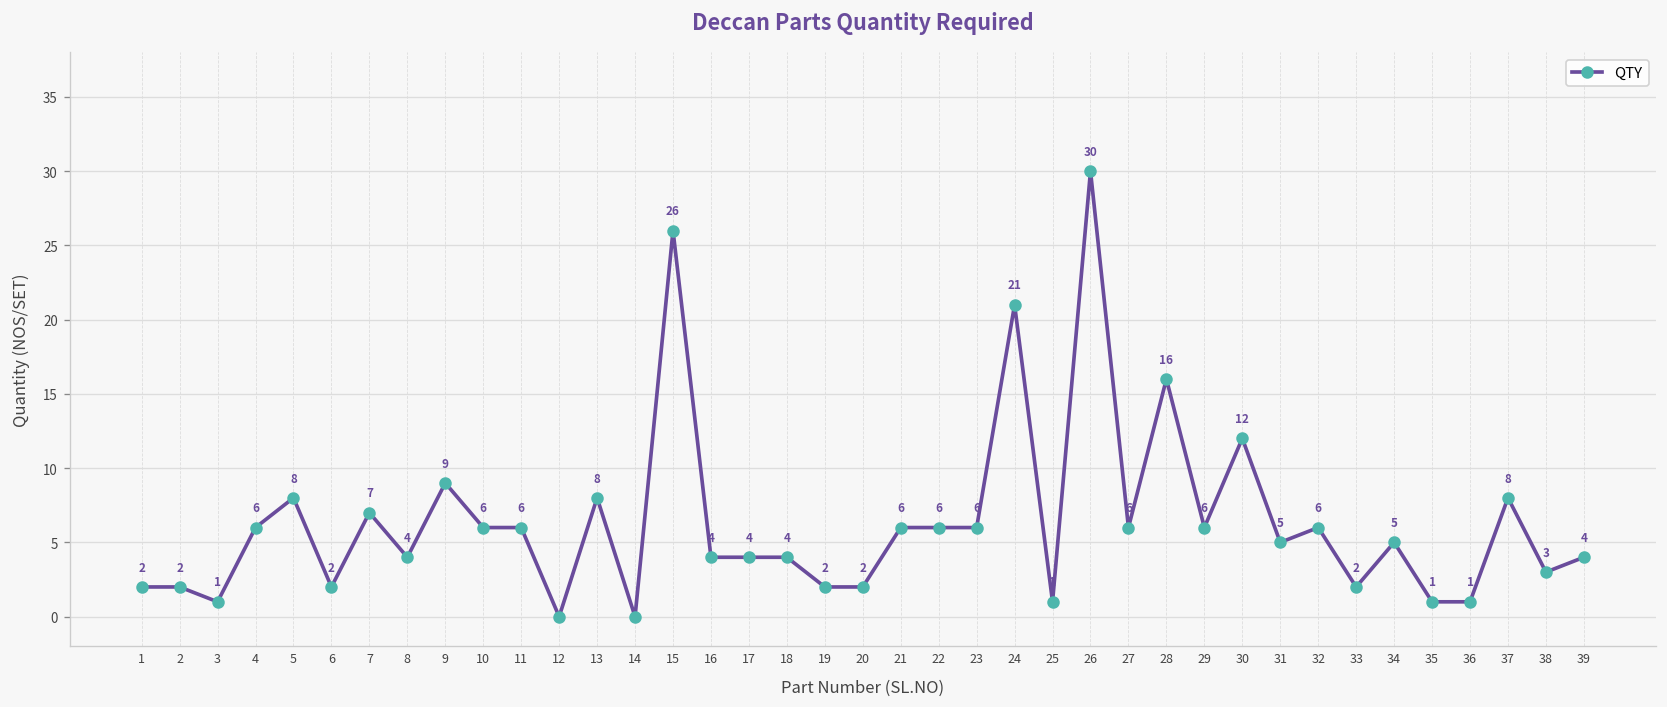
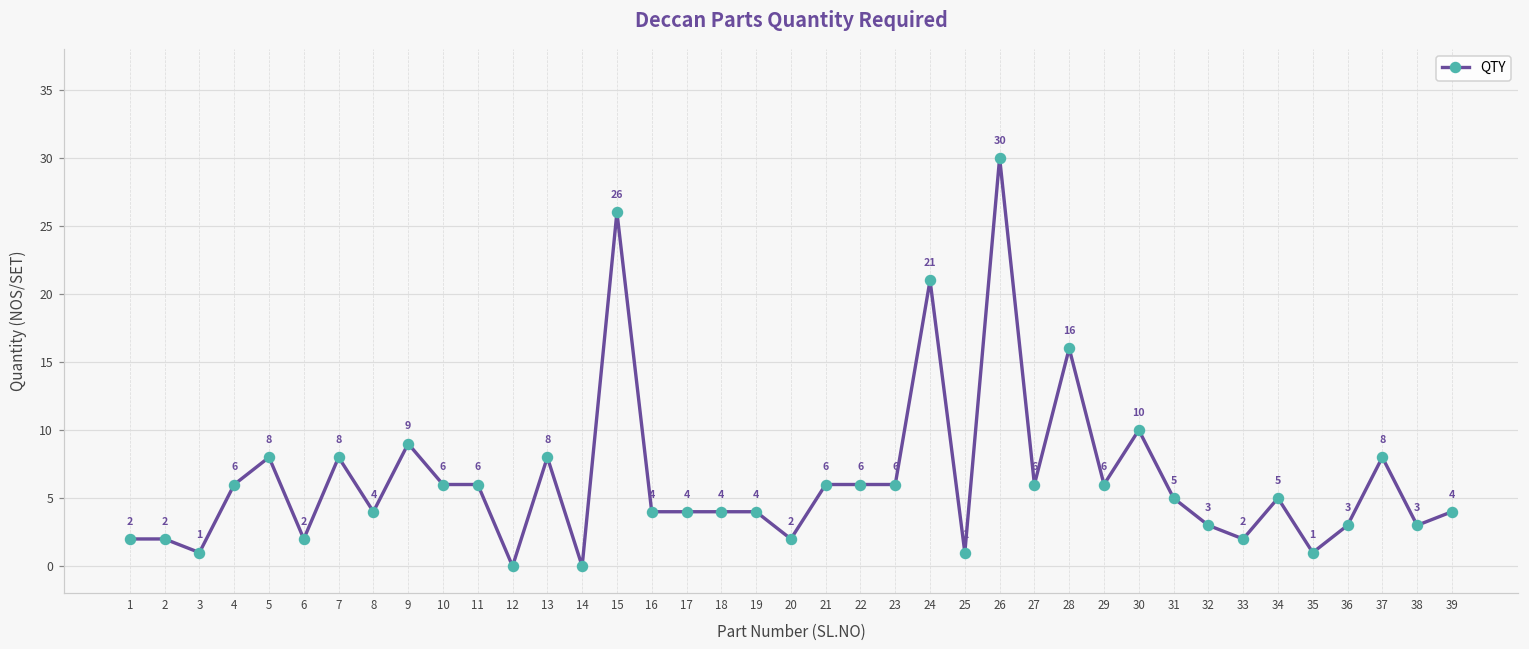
7: 7 -> 8
19: 2 -> 4
30: 12 -> 10
32: 6 -> 3
36: 1 -> 3
